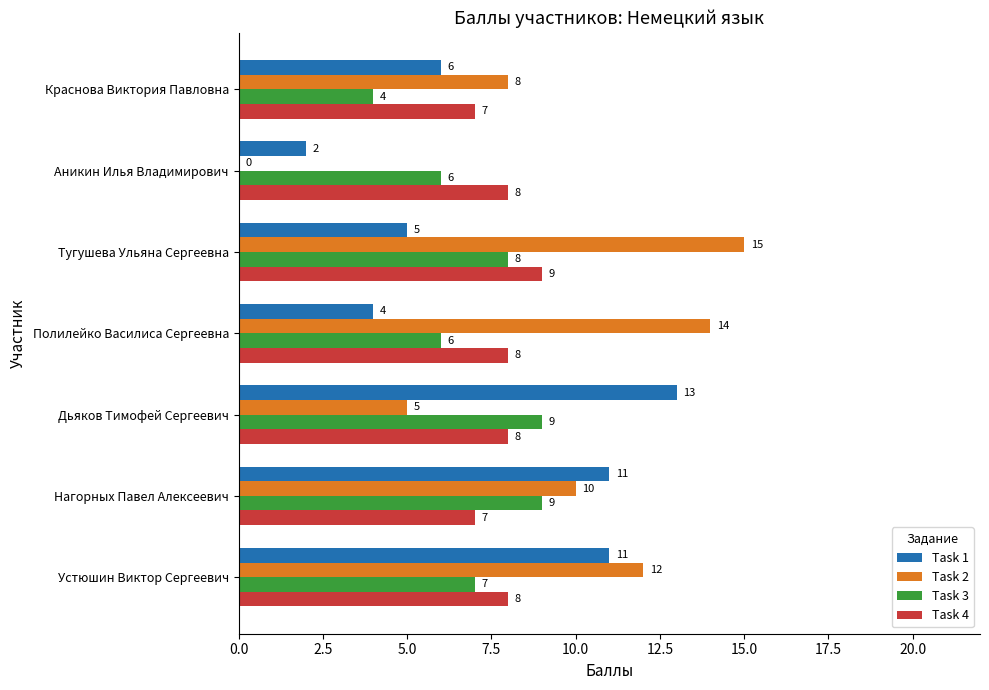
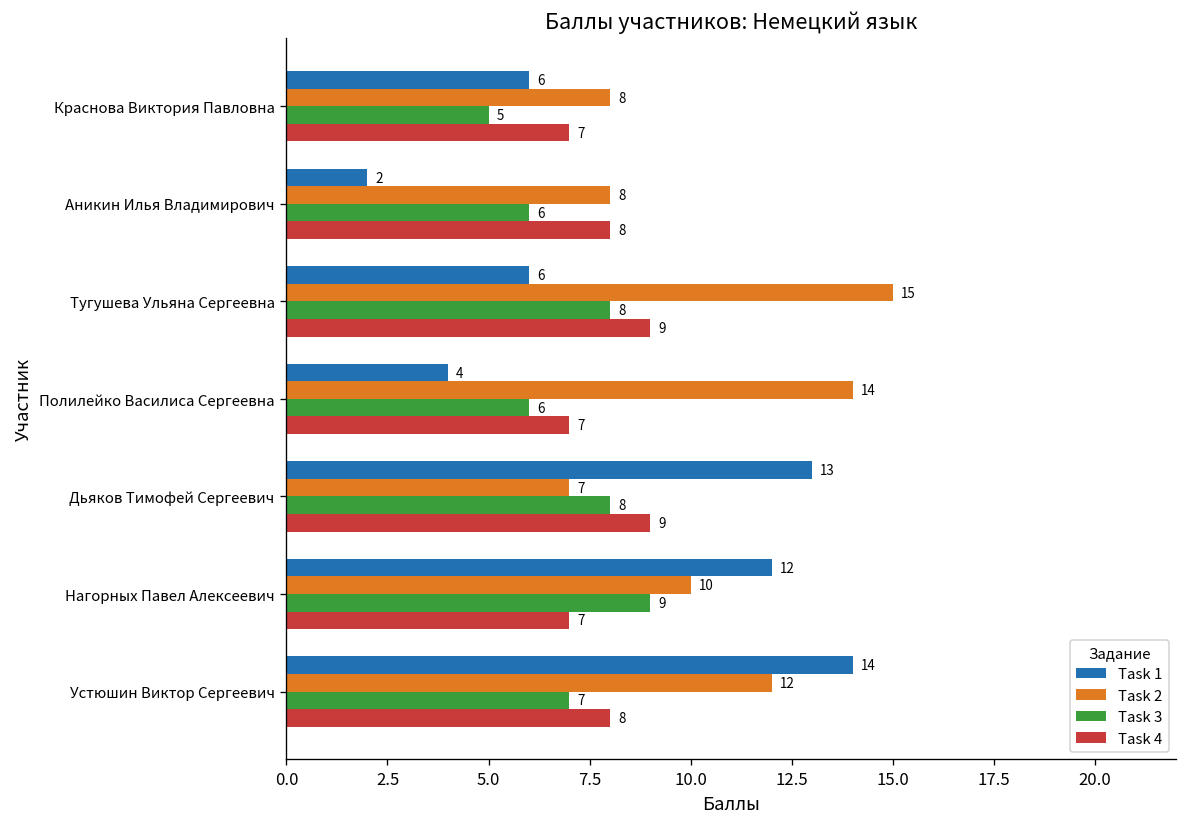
Task 3, Краснова Виктория Павловна: 4 -> 5
Task 2, Аникин Илья Владимирович: 0 -> 8
Task 1, Тугушева Ульяна Сергеевна: 5 -> 6
Task 4, Полилейко Василиса Сергеевна: 8 -> 7
Task 2, Дьяков Тимофей Сергеевич: 5 -> 7
Task 3, Дьяков Тимофей Сергеевич: 9 -> 8
Task 4, Дьяков Тимофей Сергеевич: 8 -> 9
Task 1, Нагорных Павел Алексеевич: 11 -> 12
Task 1, Устюшин Виктор Сергеевич: 11 -> 14
